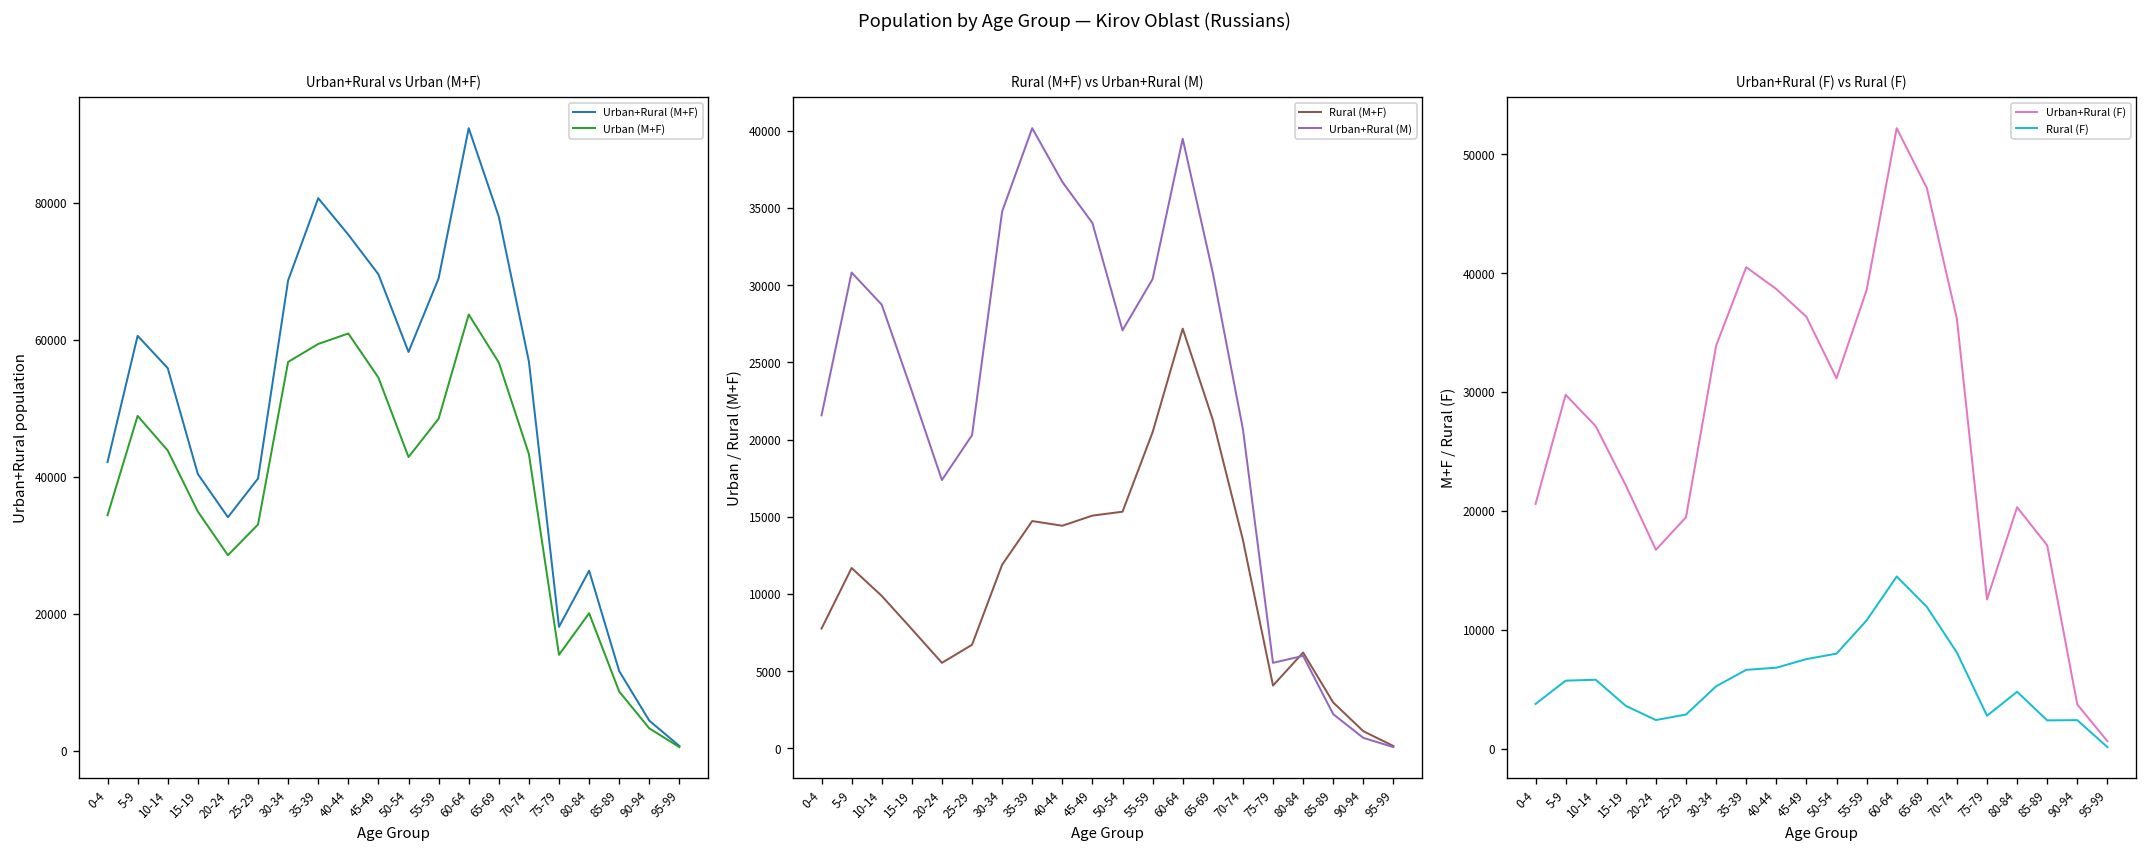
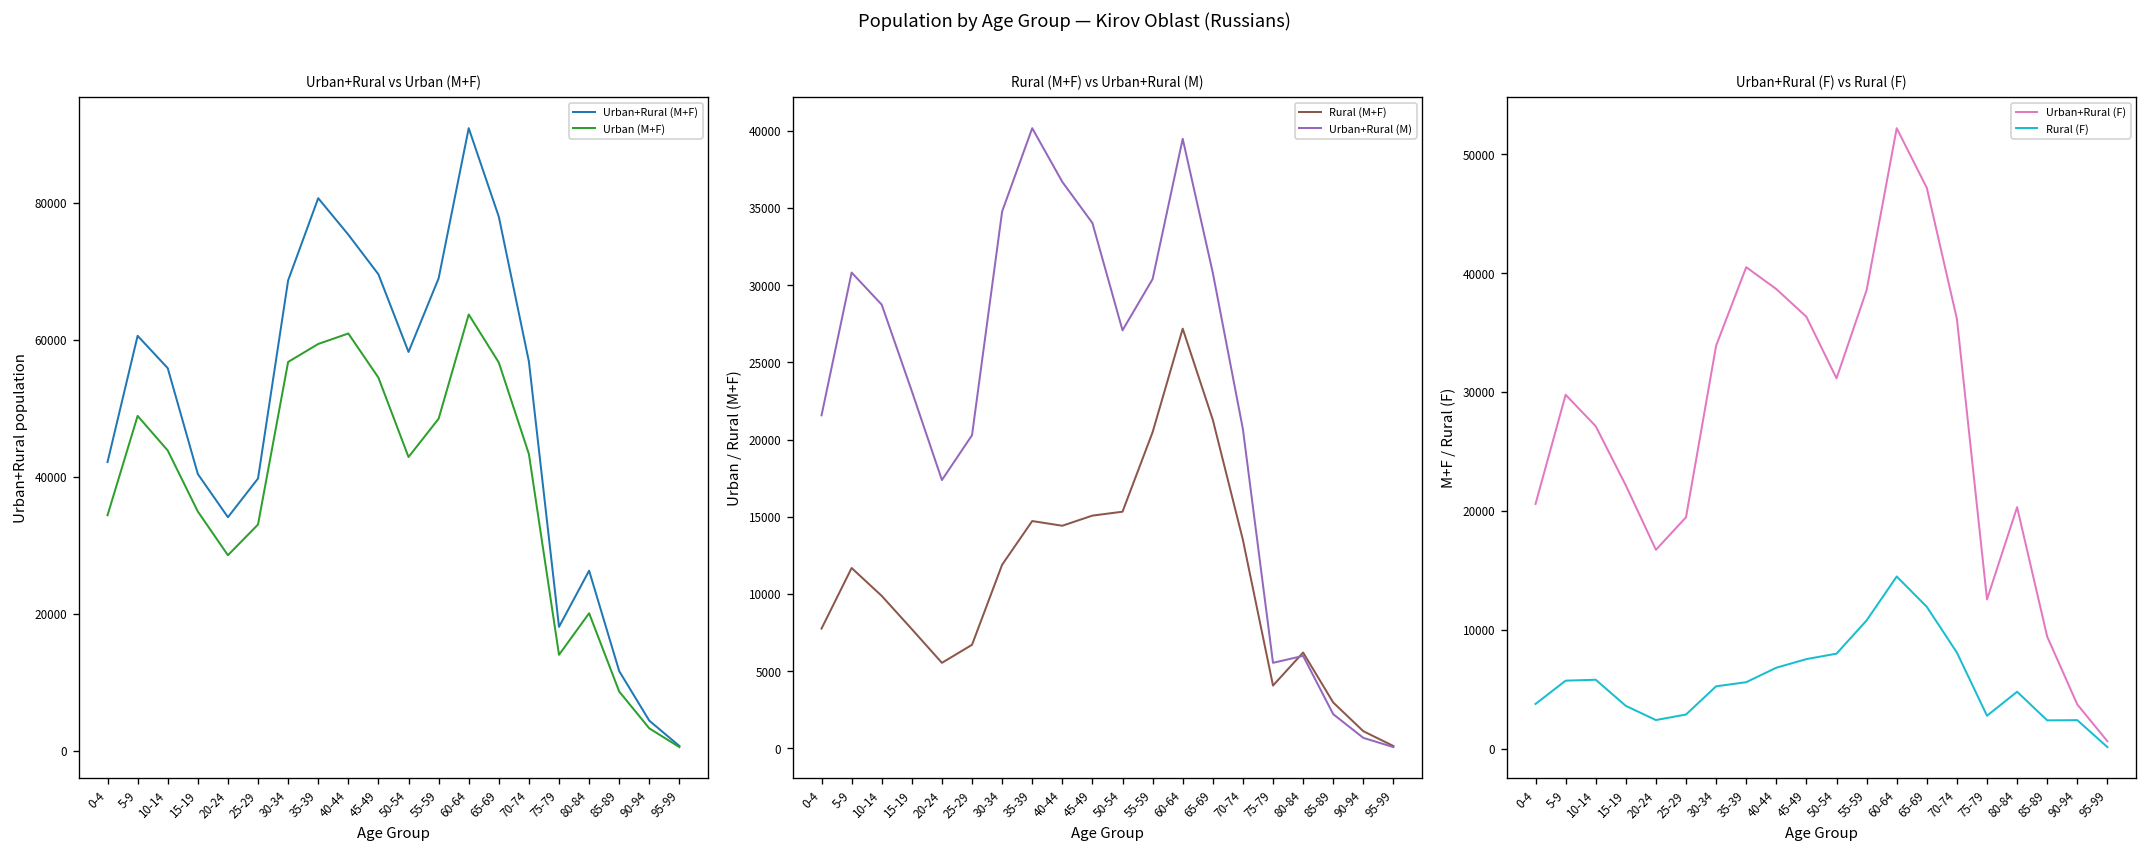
Urban+Rural (F) vs Rural (F), Rural (F), 35-39: 7000 -> 6000
Urban+Rural (F) vs Rural (F), Urban+Rural (F), 85-89: 17000 -> 9000
